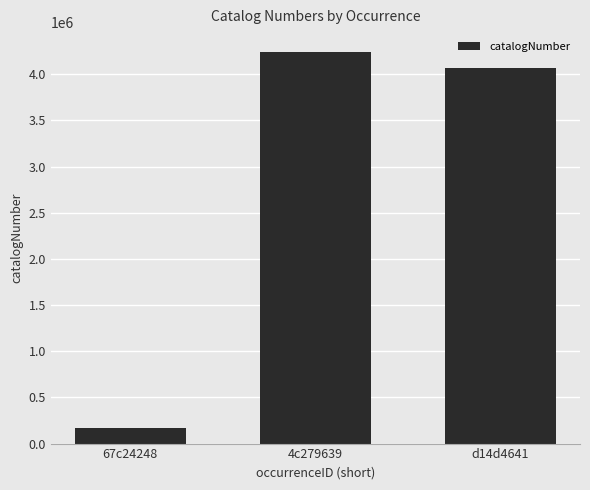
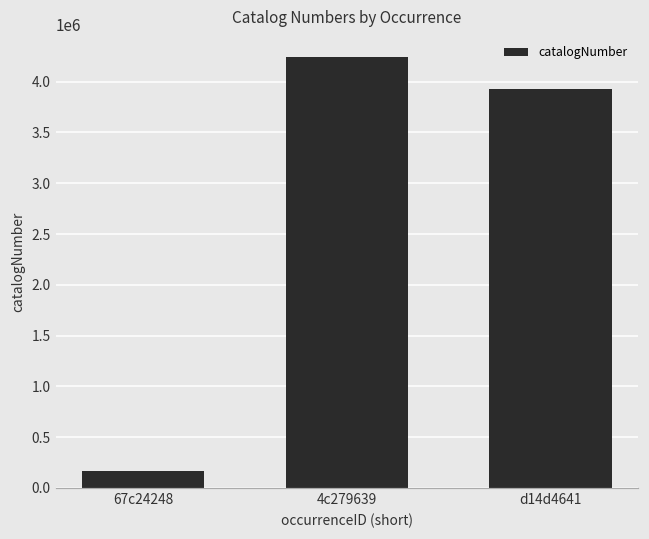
d14d4641: 4100000 -> 3900000
